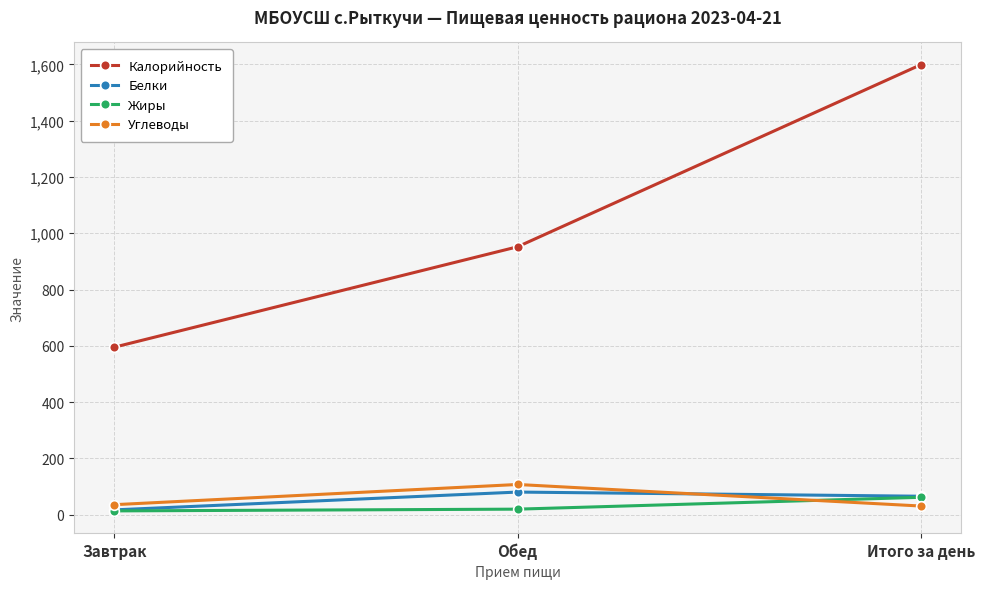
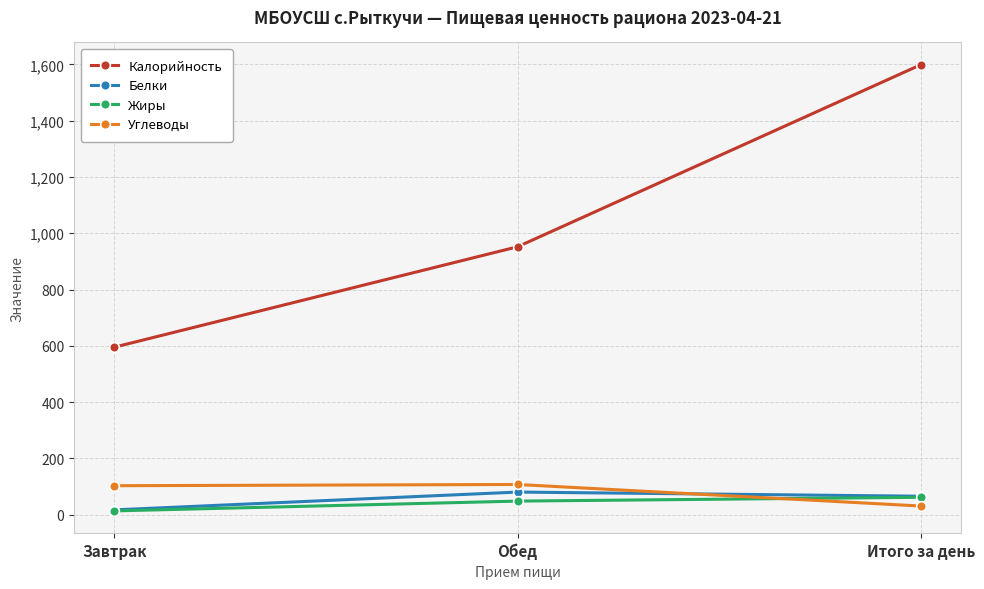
Углеводы, Завтрак: 40 -> 100
Жиры, Обед: 20 -> 50
